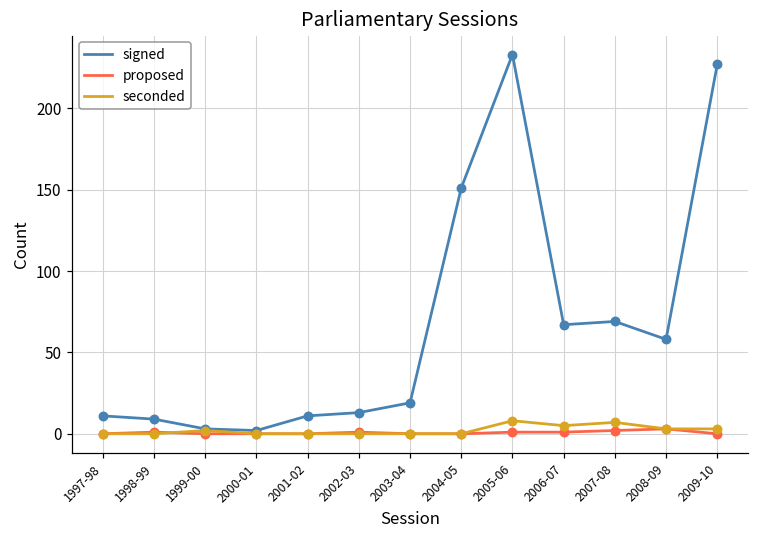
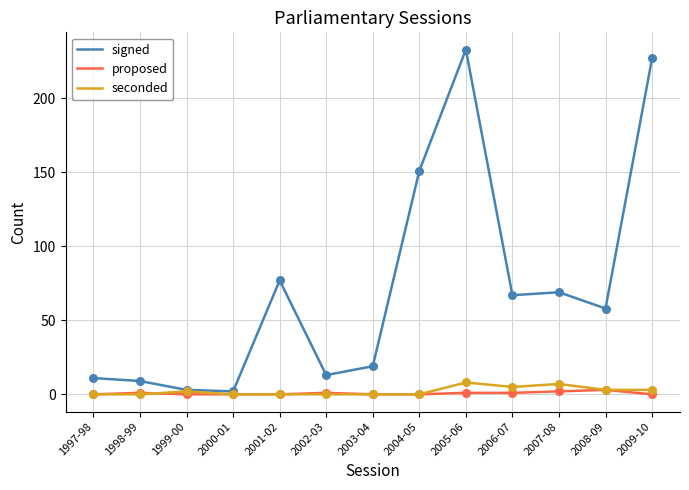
signed, 2001-02: 11 -> 77
